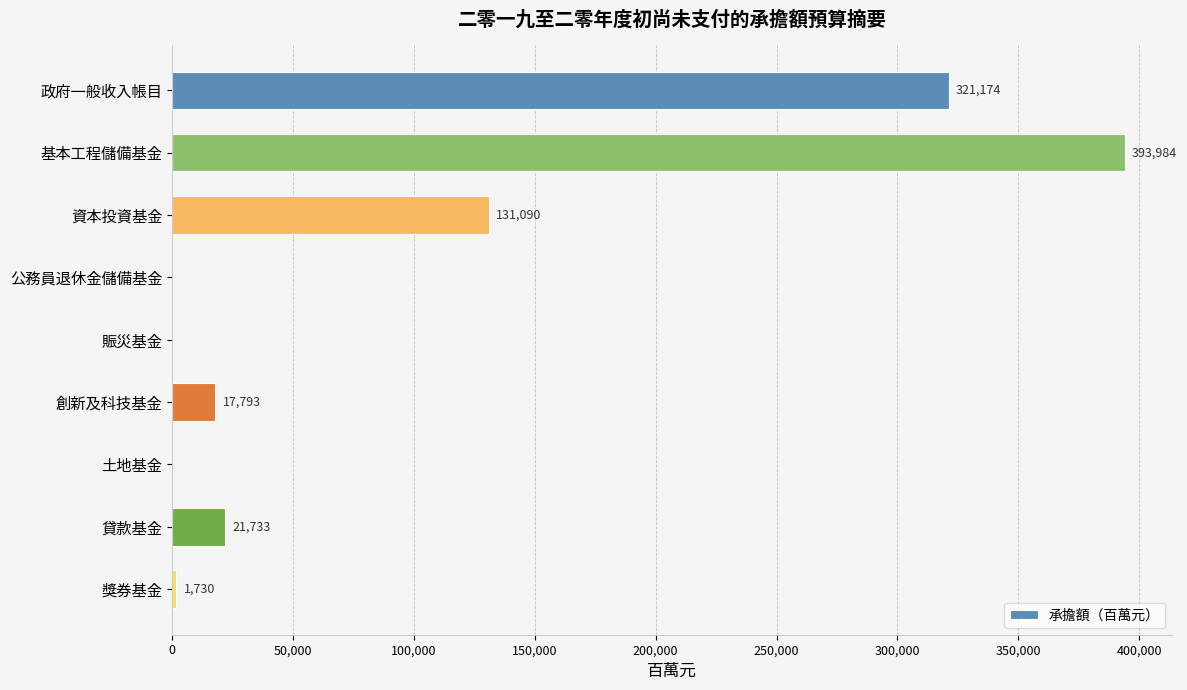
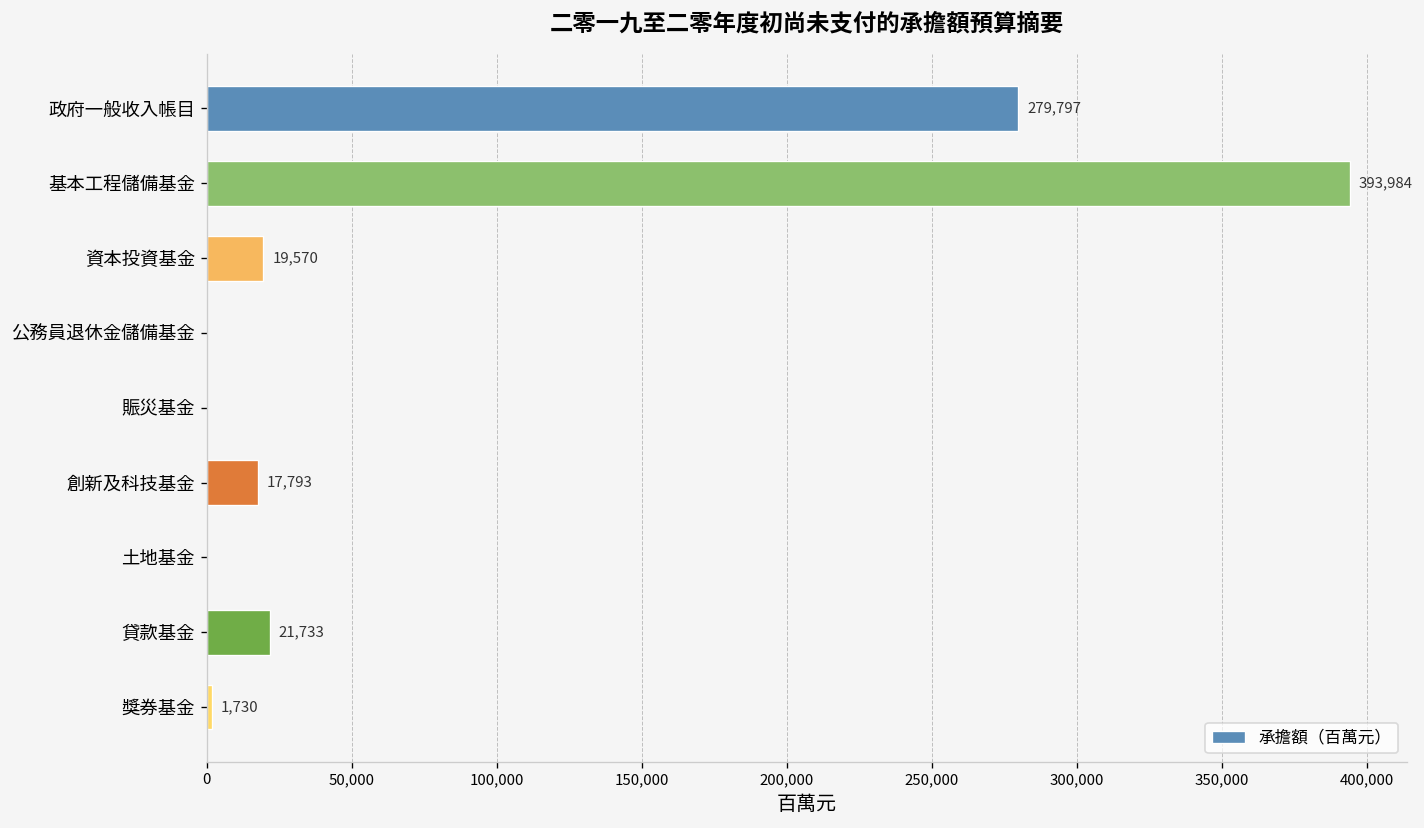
政府一般收入帳目: 321,174 -> 279,797
資本投資基金: 131,090 -> 19,570
